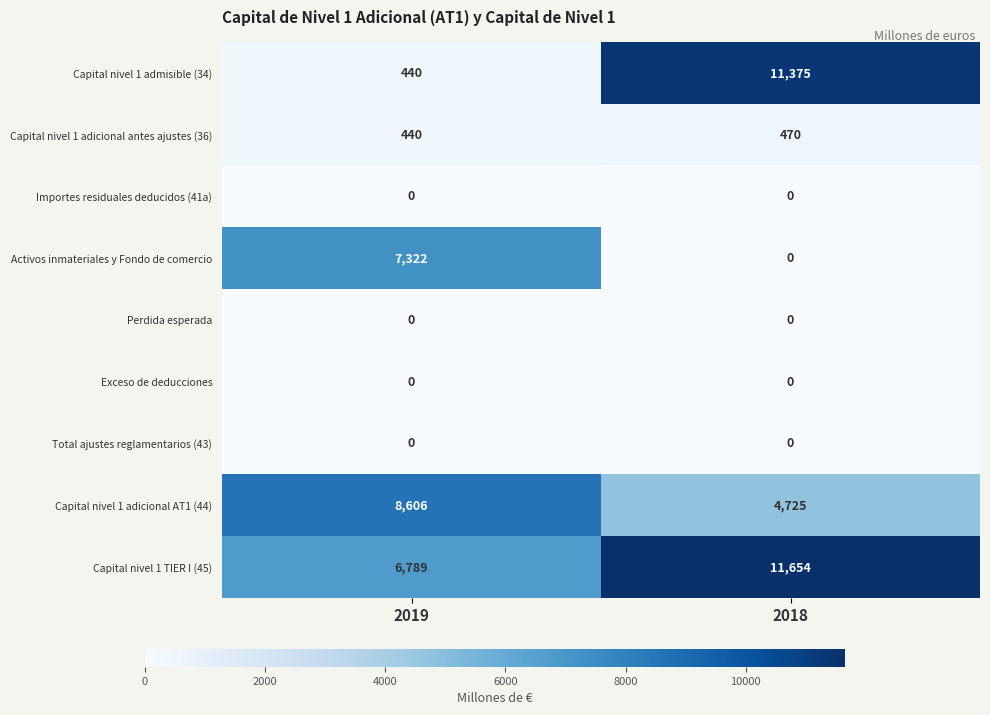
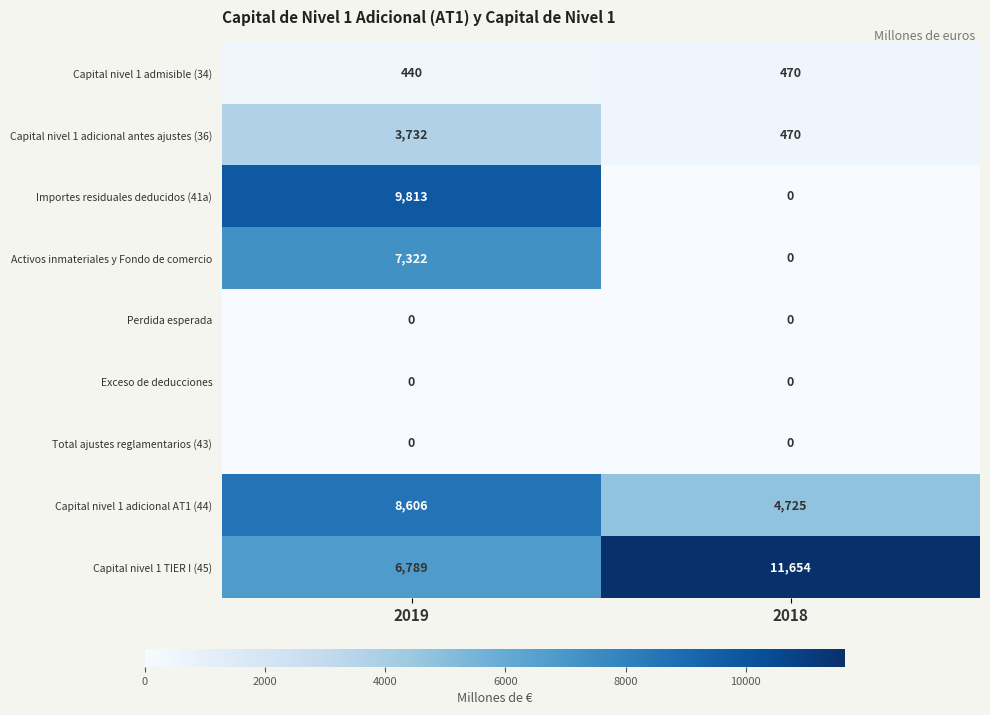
Capital nivel 1 admisible (34), 2018: 11,375 -> 470
Capital nivel 1 adicional antes ajustes (36), 2019: 440 -> 3,732
Importes residuales deducidos (41a), 2019: 0 -> 9,813
